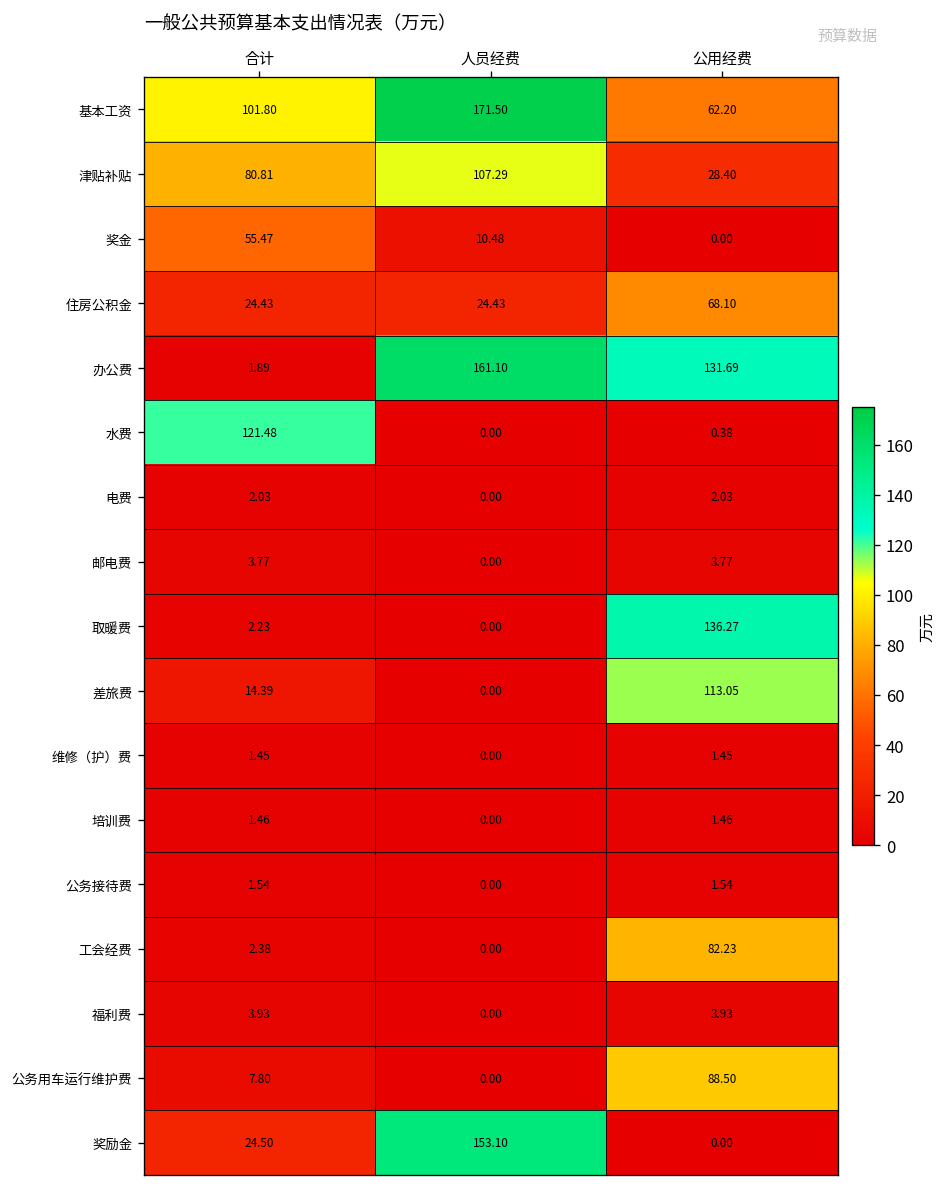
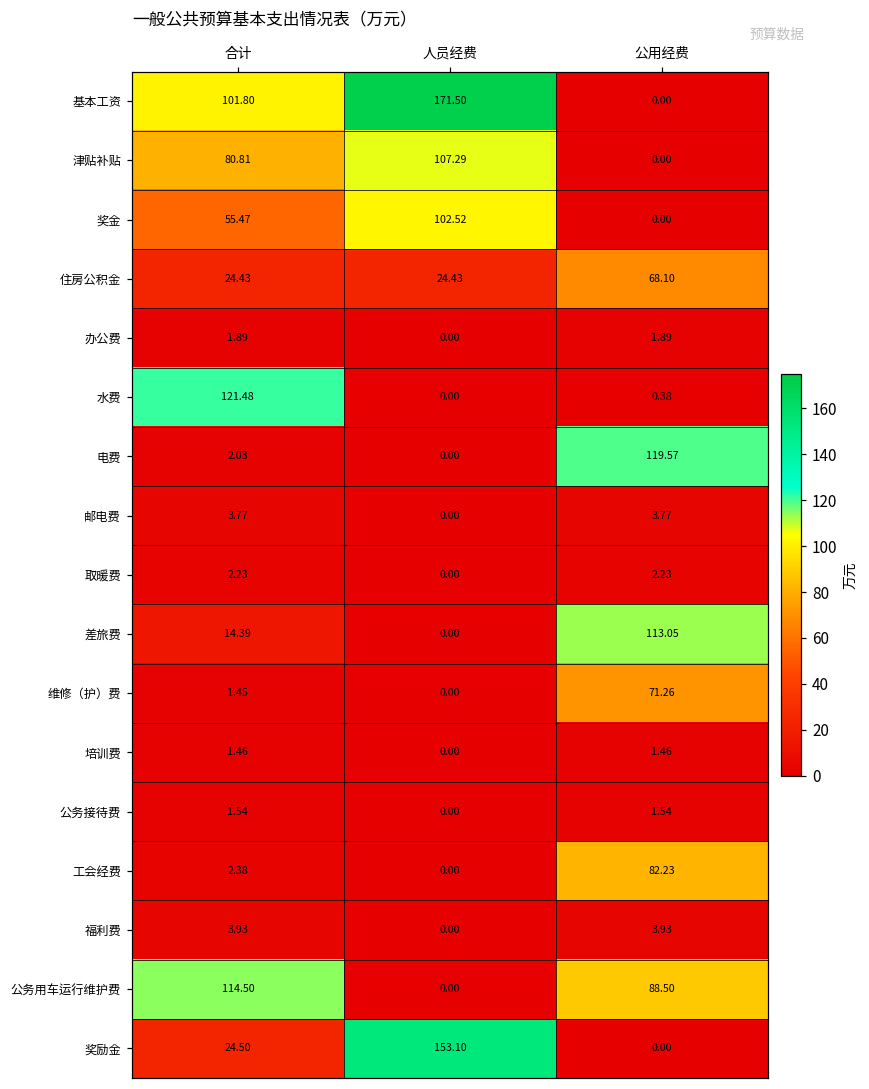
基本工资, 公用经费: 62.20 -> 0.00
津贴补贴, 公用经费: 28.40 -> 0.00
奖金, 人员经费: 10.48 -> 102.52
办公费, 人员经费: 161.10 -> 0.00
办公费, 公用经费: 131.69 -> 1.89
电费, 公用经费: 2.03 -> 119.57
取暖费, 公用经费: 136.27 -> 2.23
维修（护）费, 公用经费: 1.45 -> 71.26
公务用车运行维护费, 合计: 7.80 -> 114.50
